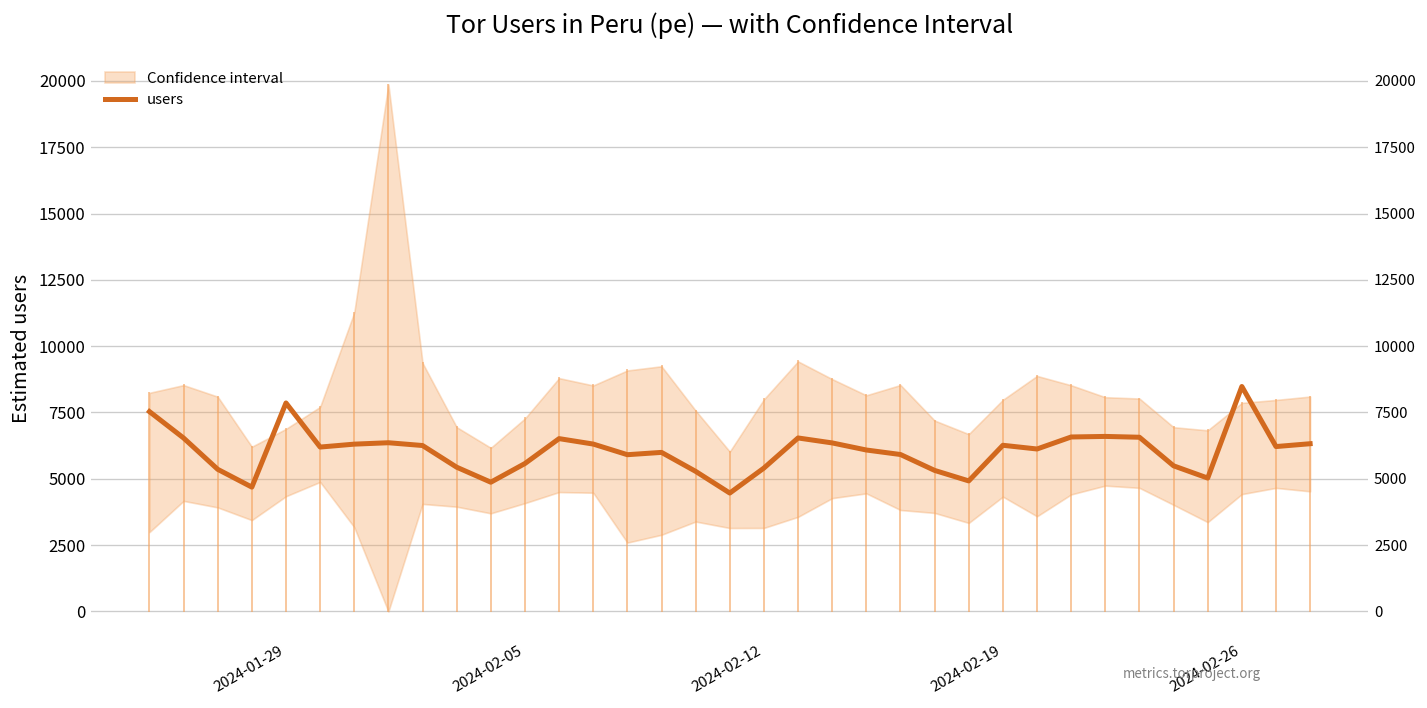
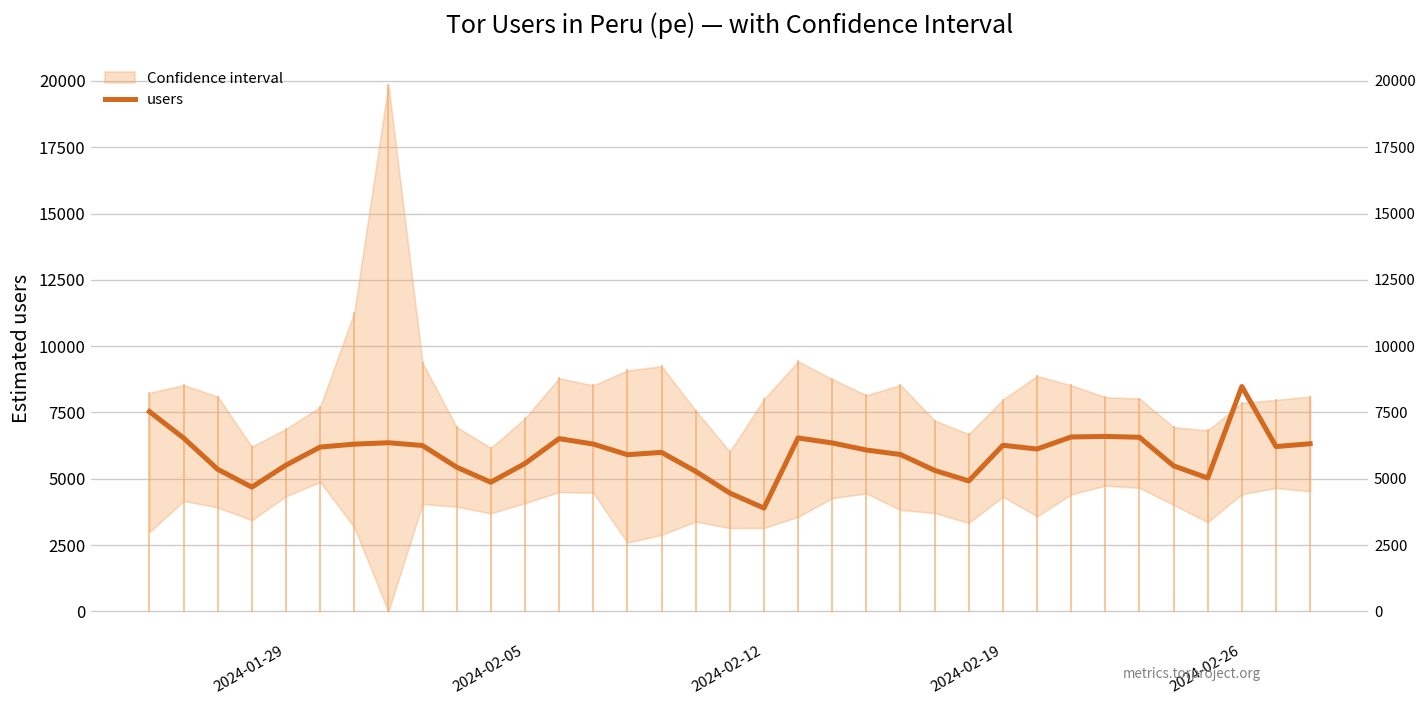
users, 2024-01-29: 7900 -> 5500
users, 2024-02-12: 5400 -> 3900
